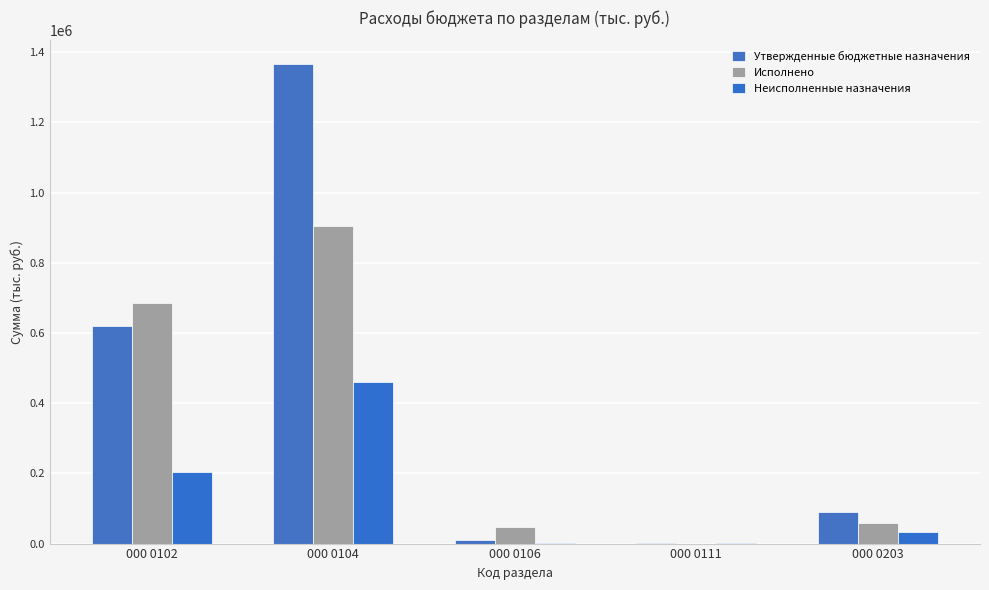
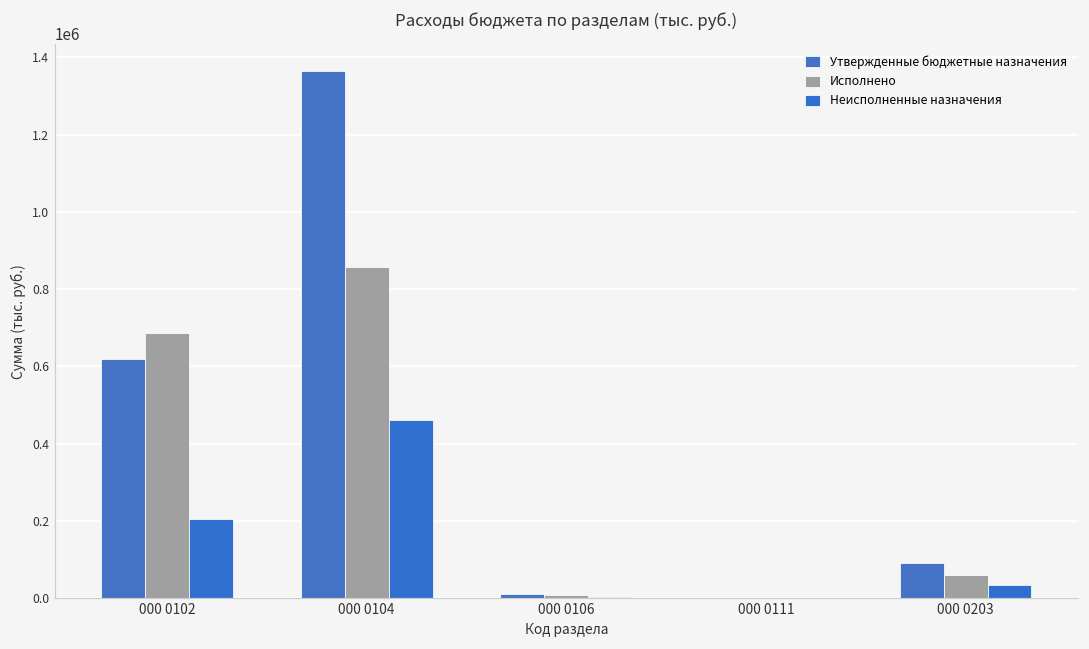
Исполнено, 000 0104: 900000 -> 860000
Исполнено, 000 0106: 50000 -> 10000
